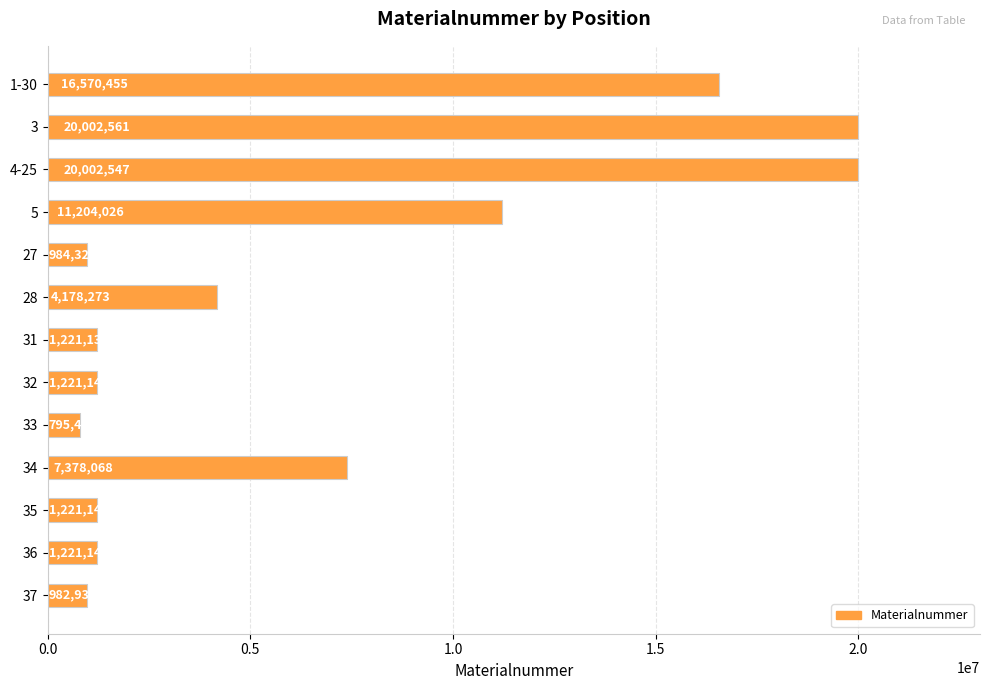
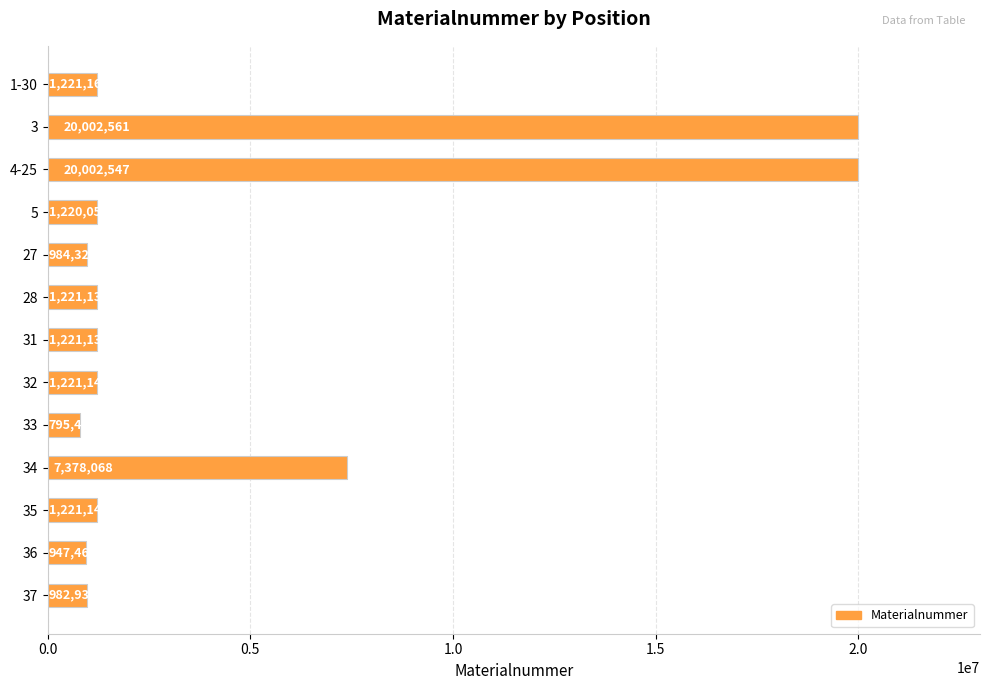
1-30: 16,570,455 -> 1,221,164
5: 11,204,026 -> 1,220,056
28: 4,178,273 -> 1,221,138
36: 1,221,144 -> 947,460
